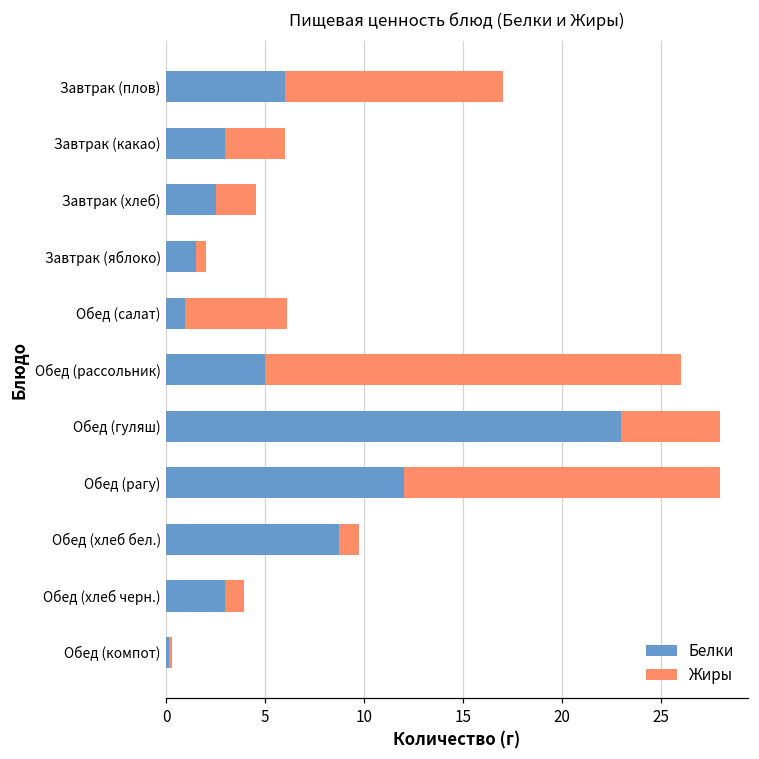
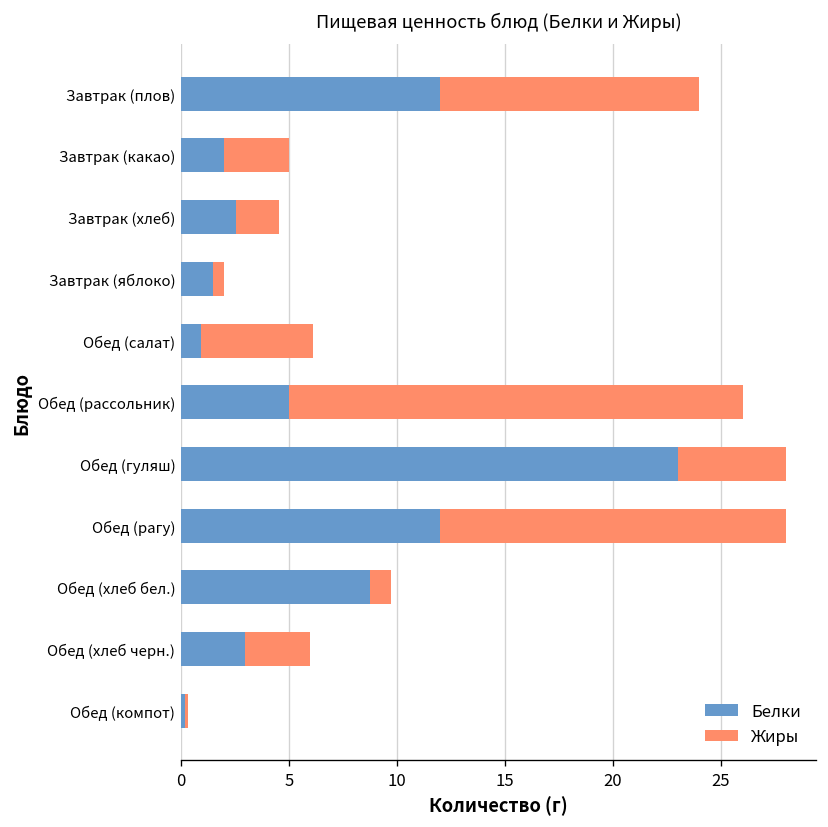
Белки, Завтрак (плов): 6 -> 12
Жиры, Завтрак (плов): 11 -> 12
Белки, Завтрак (какао): 3 -> 2
Жиры, Обед (хлеб черн.): 1 -> 3
